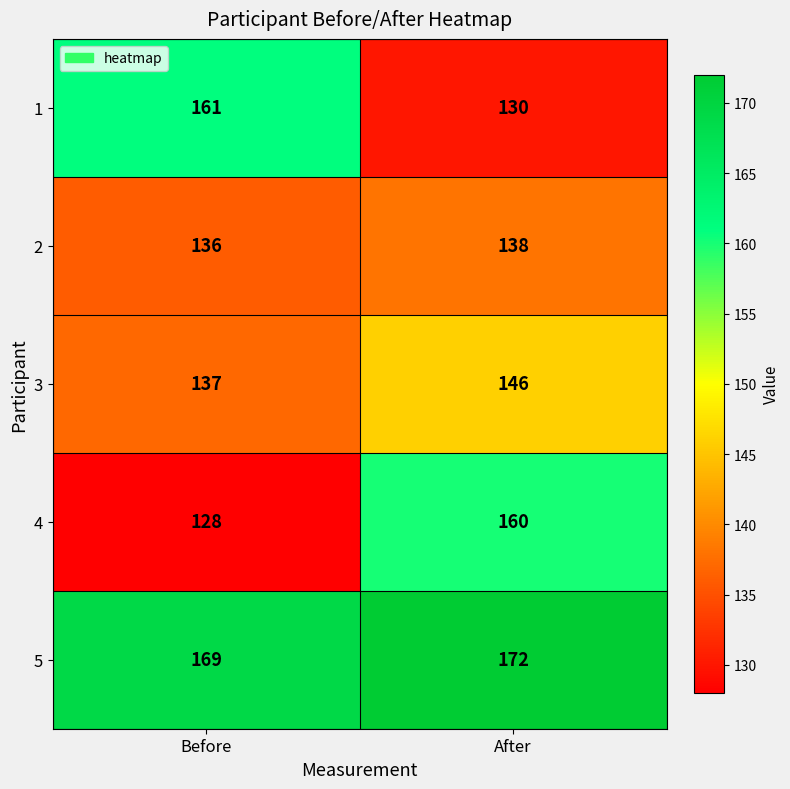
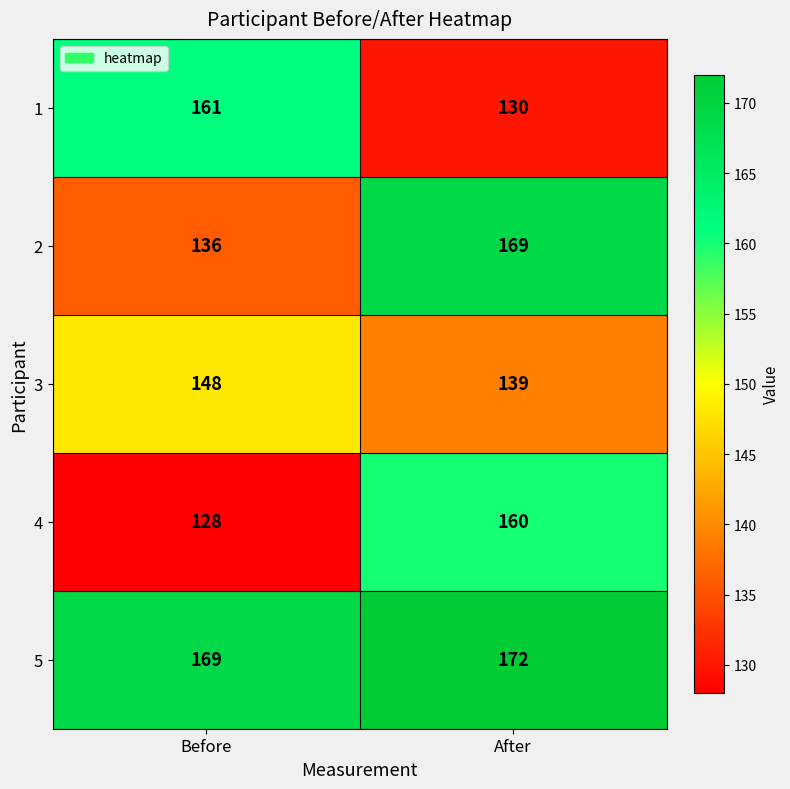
2, After: 138 -> 169
3, Before: 137 -> 148
3, After: 146 -> 139
